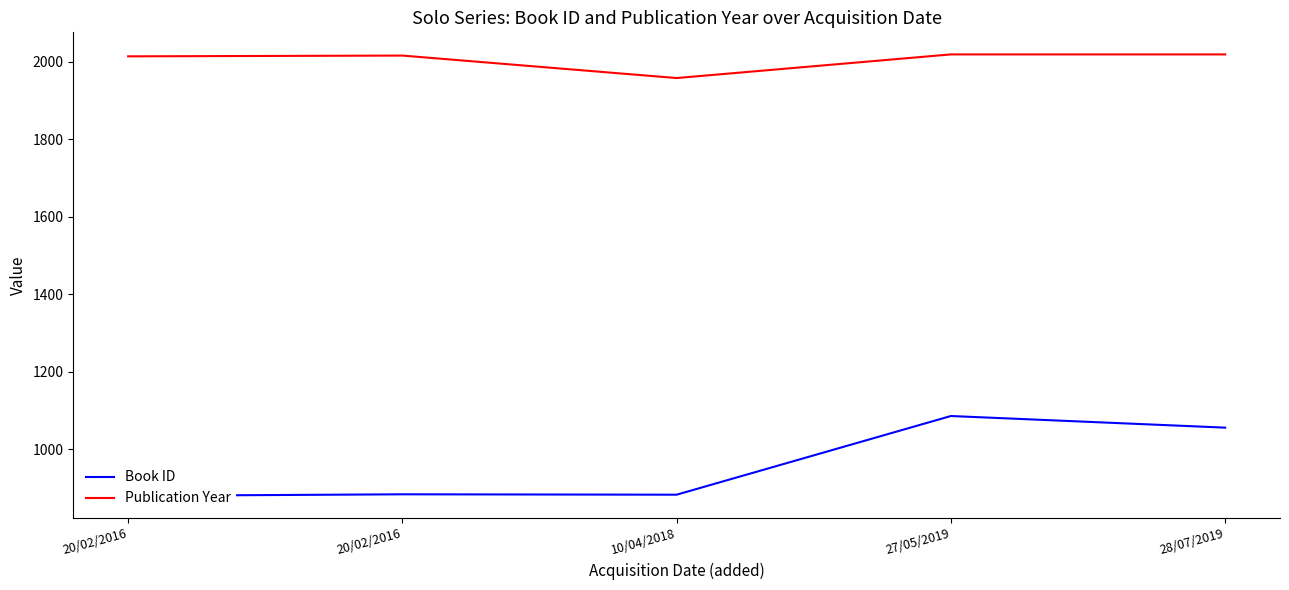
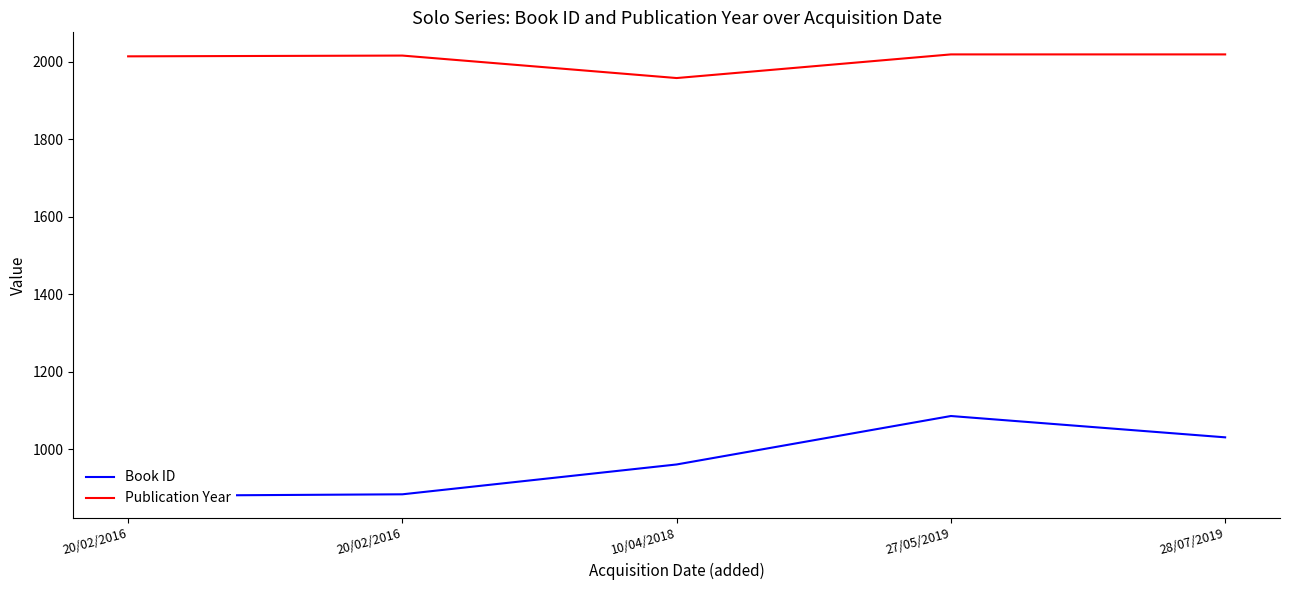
Book ID, 10/04/2018: 880 -> 960
Book ID, 28/07/2019: 1060 -> 1030
